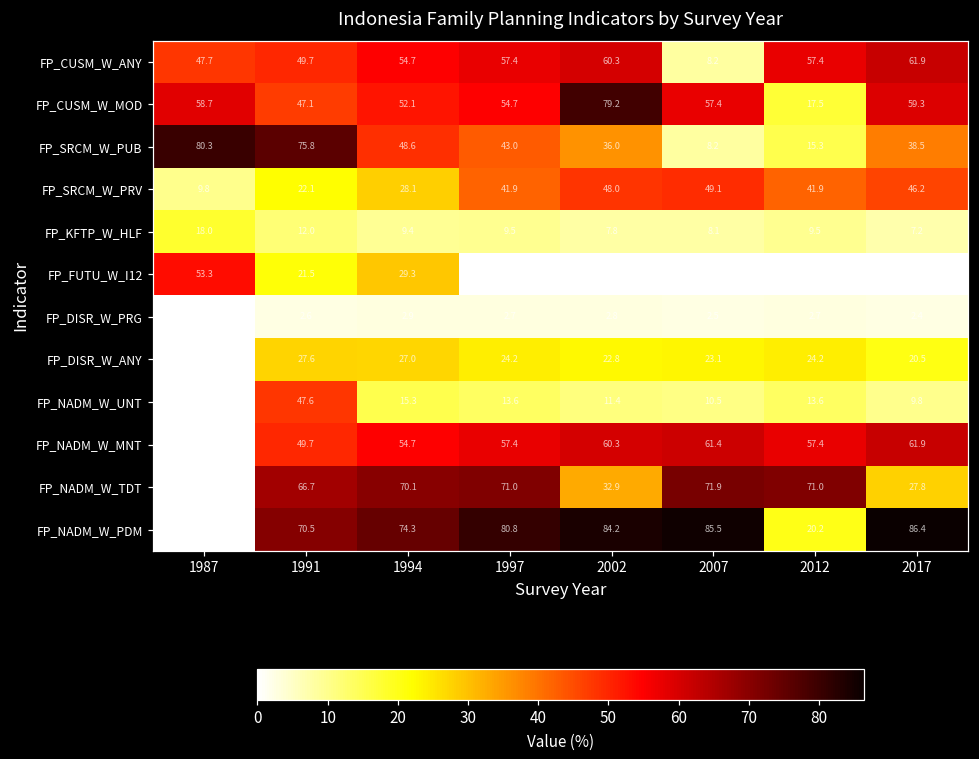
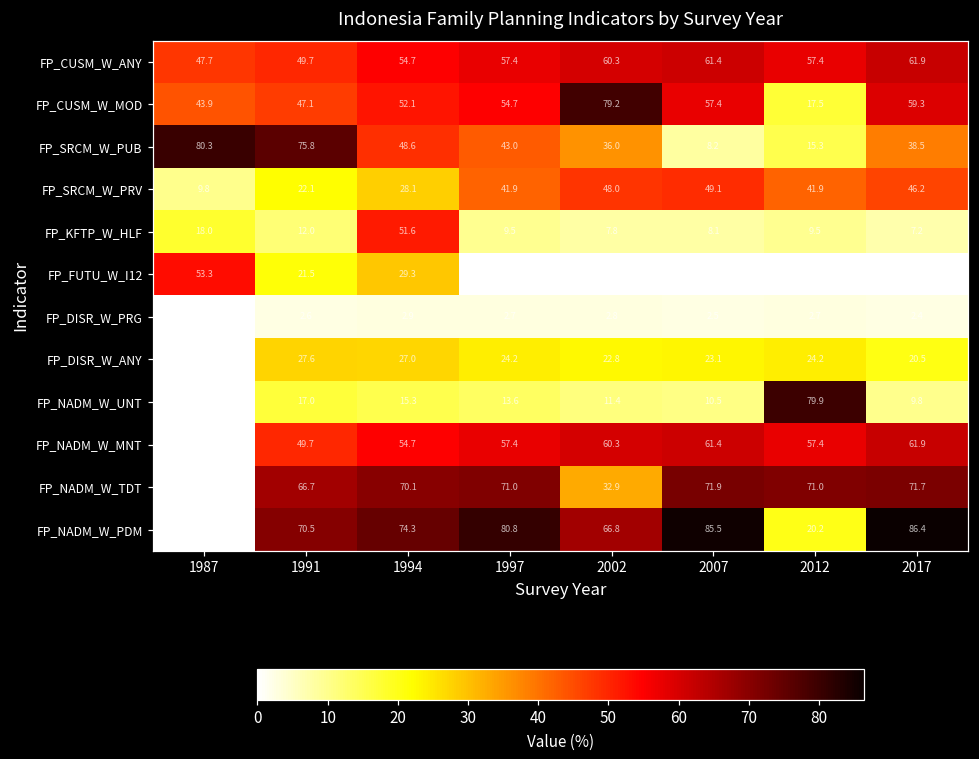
FP_CUSM_W_ANY, 2007: 8.2 -> 61.4
FP_CUSM_W_MOD, 1987: 58.7 -> 43.9
FP_KFTP_W_HLF, 1994: 9.4 -> 51.6
FP_NADM_W_UNT, 1991: 47.6 -> 17.0
FP_NADM_W_UNT, 2012: 13.6 -> 79.9
FP_NADM_W_TDT, 2017: 27.8 -> 71.7
FP_NADM_W_PDM, 2002: 84.2 -> 66.8
